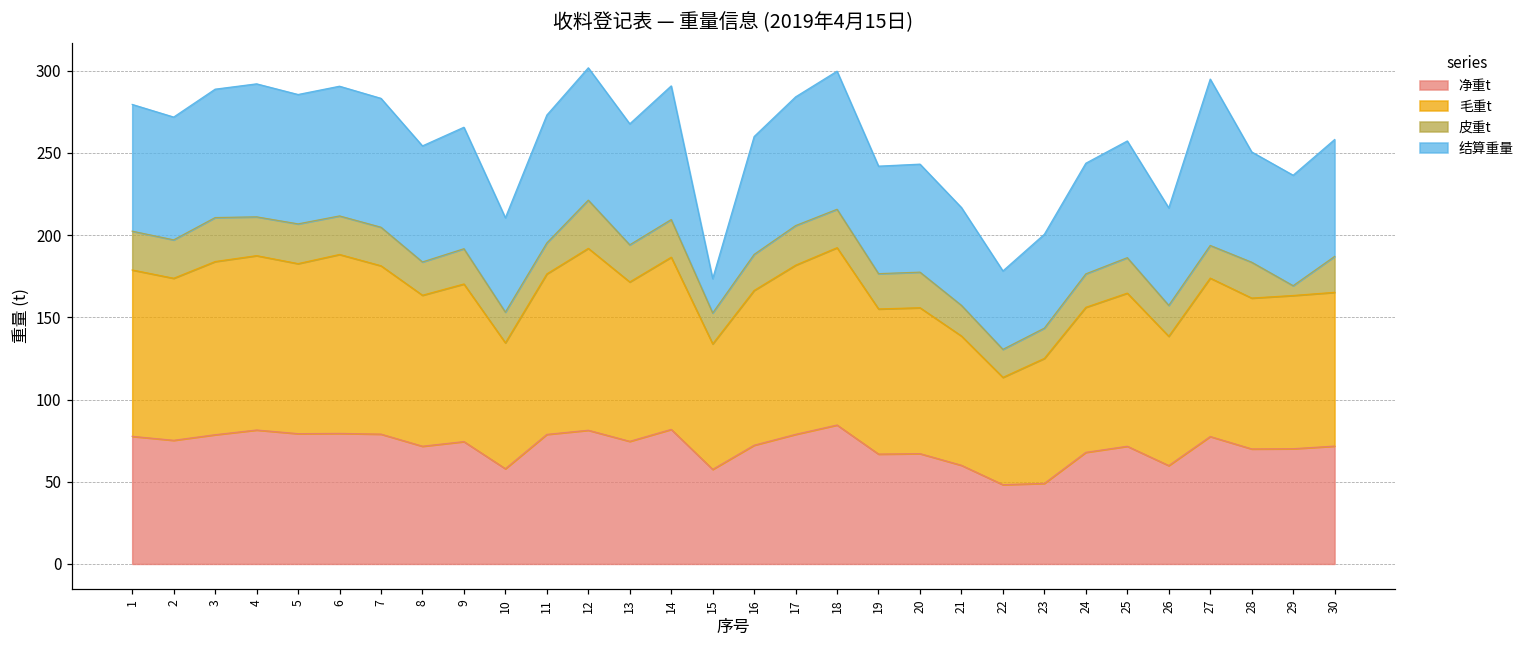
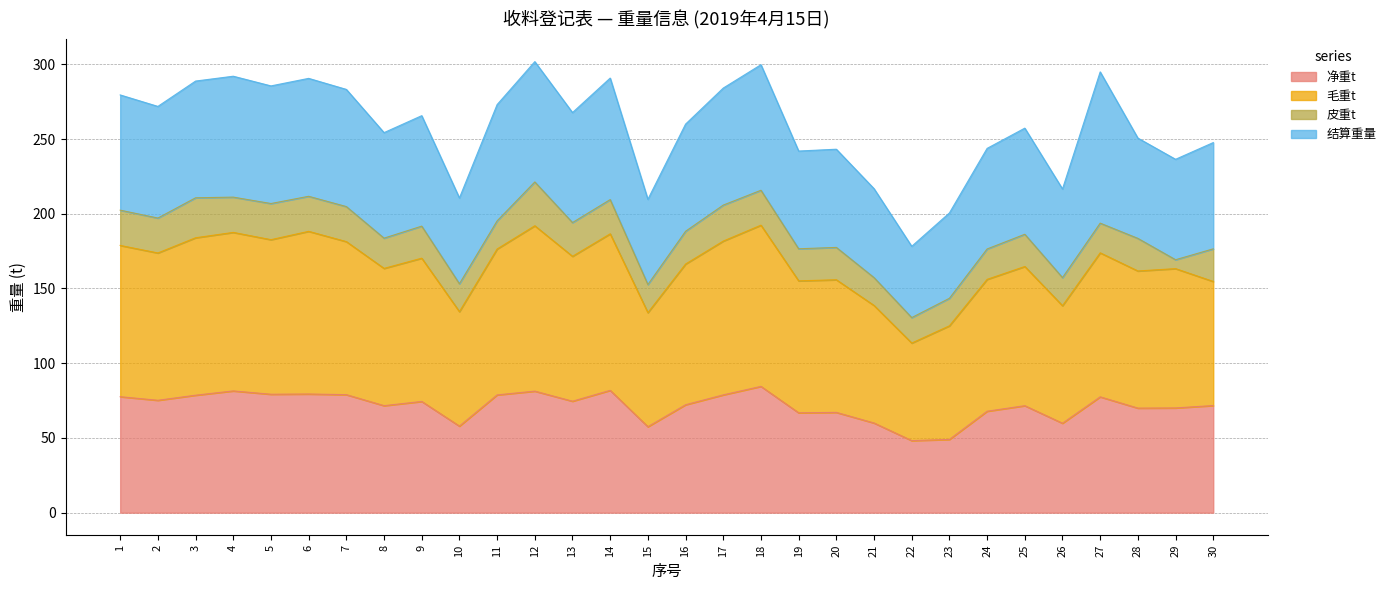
结算重量, 15: 21 -> 57
毛重t, 30: 94 -> 83
